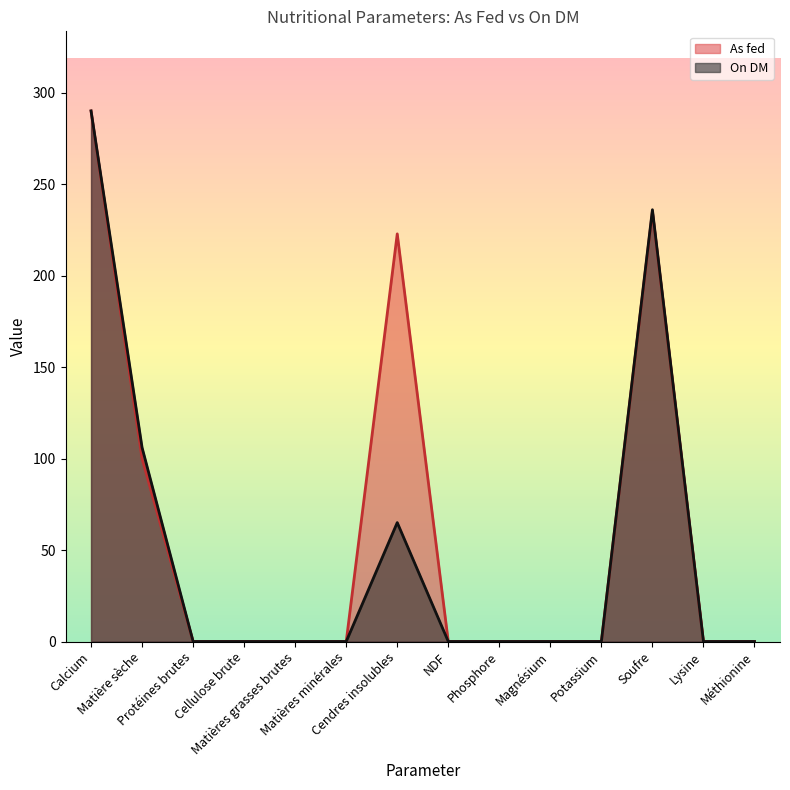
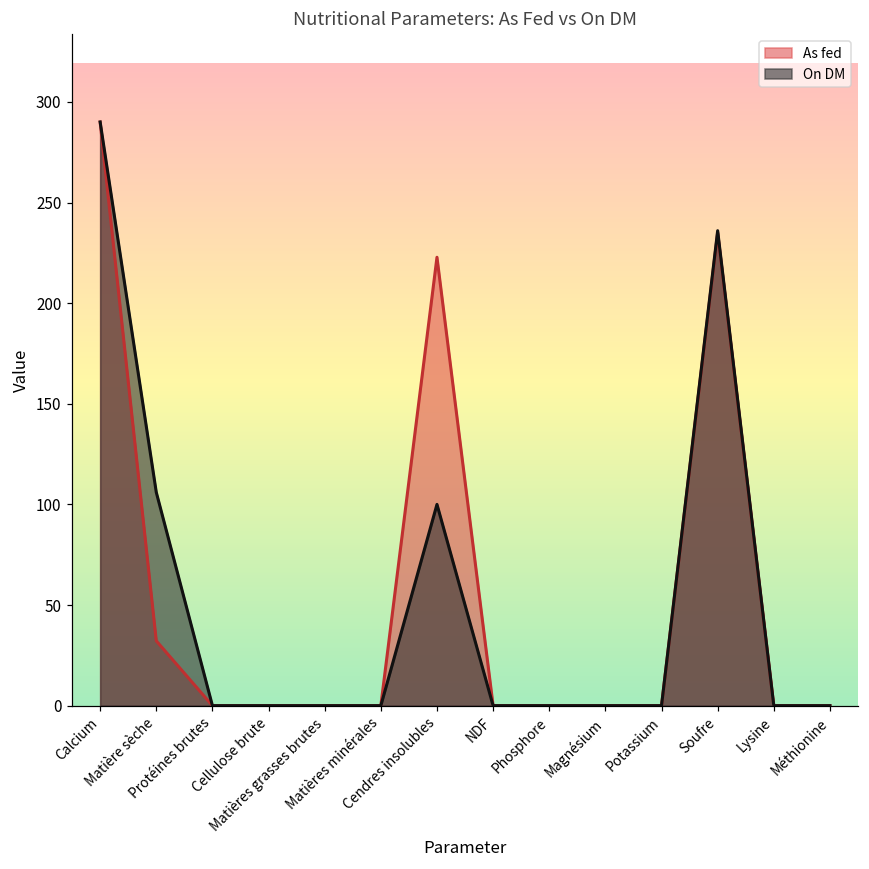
As fed, Matière sèche: 100 -> 32
On DM, Cendres insolubles: 65 -> 100
